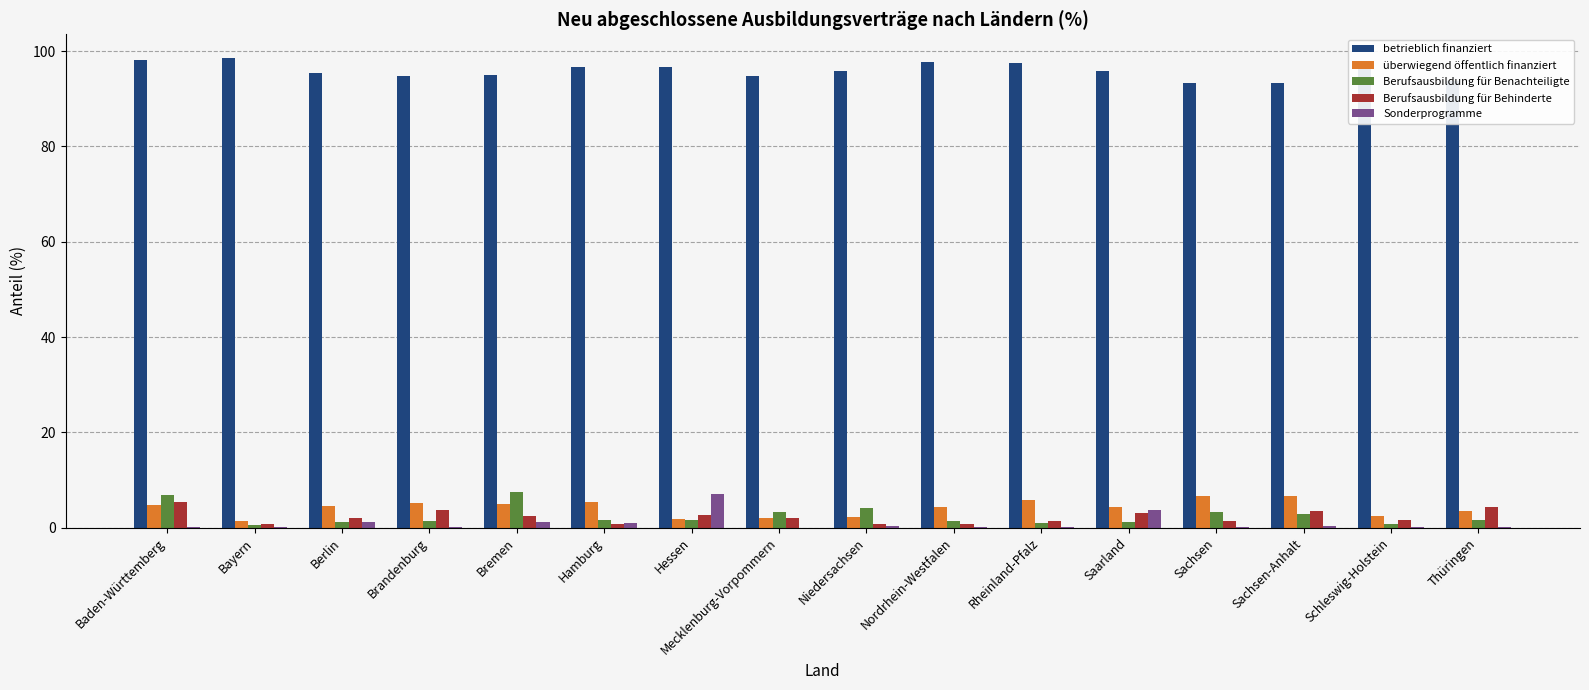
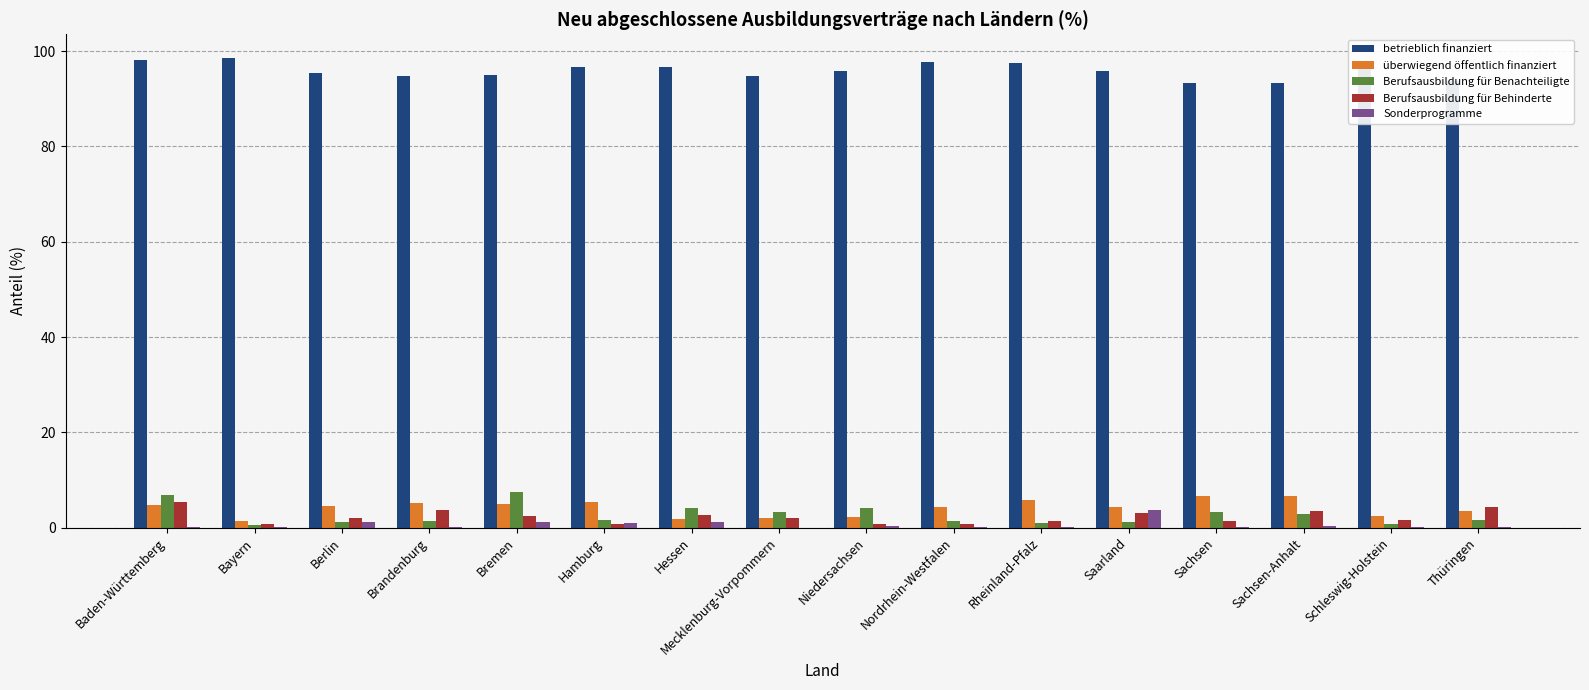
Berufsausbildung für Benachteiligte, Hessen: 2 -> 4
Sonderprogramme, Hessen: 7 -> 1
